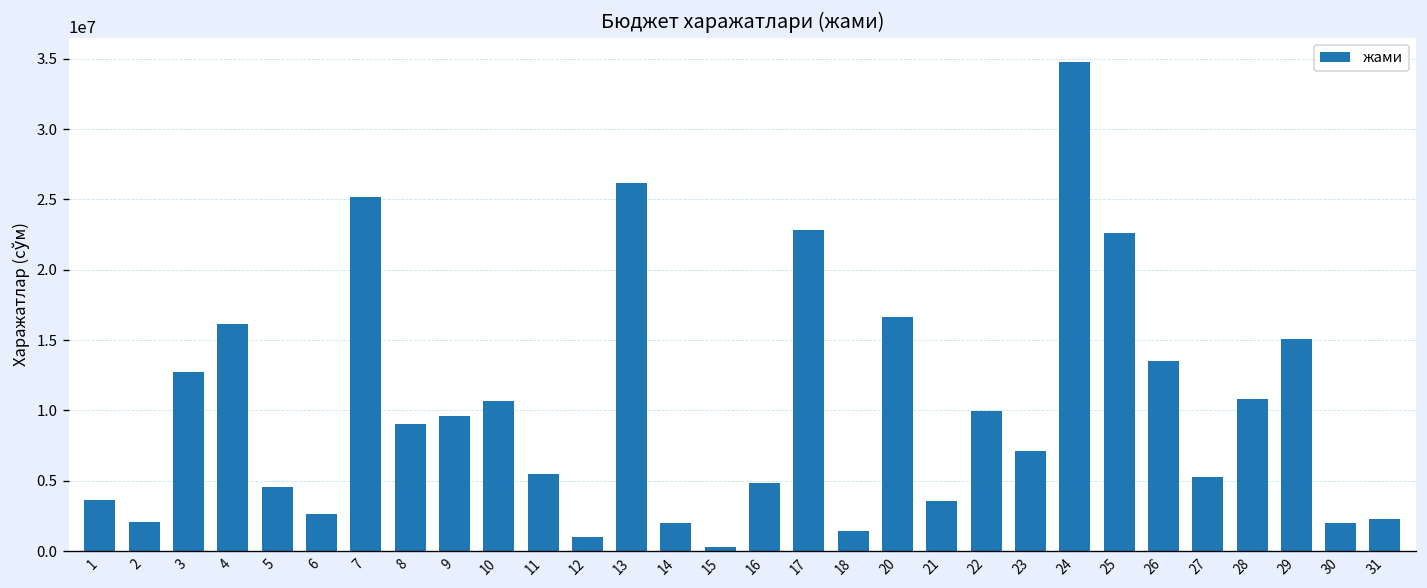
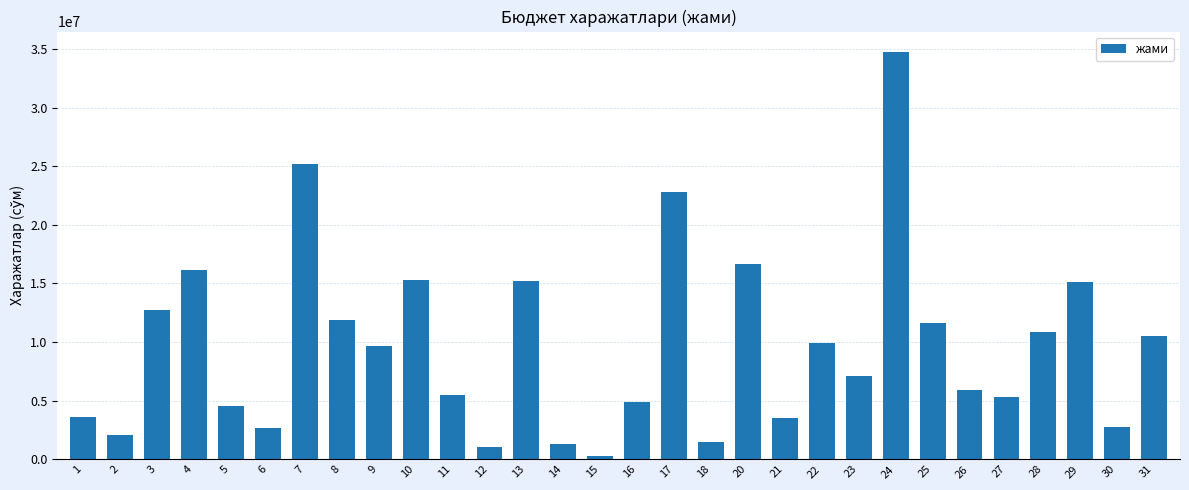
8: 9000000 -> 11900000
10: 10700000 -> 15300000
13: 26200000 -> 15200000
14: 2000000 -> 1300000
25: 22600000 -> 11600000
26: 13500000 -> 5900000
30: 2000000 -> 2700000
31: 2300000 -> 10500000
